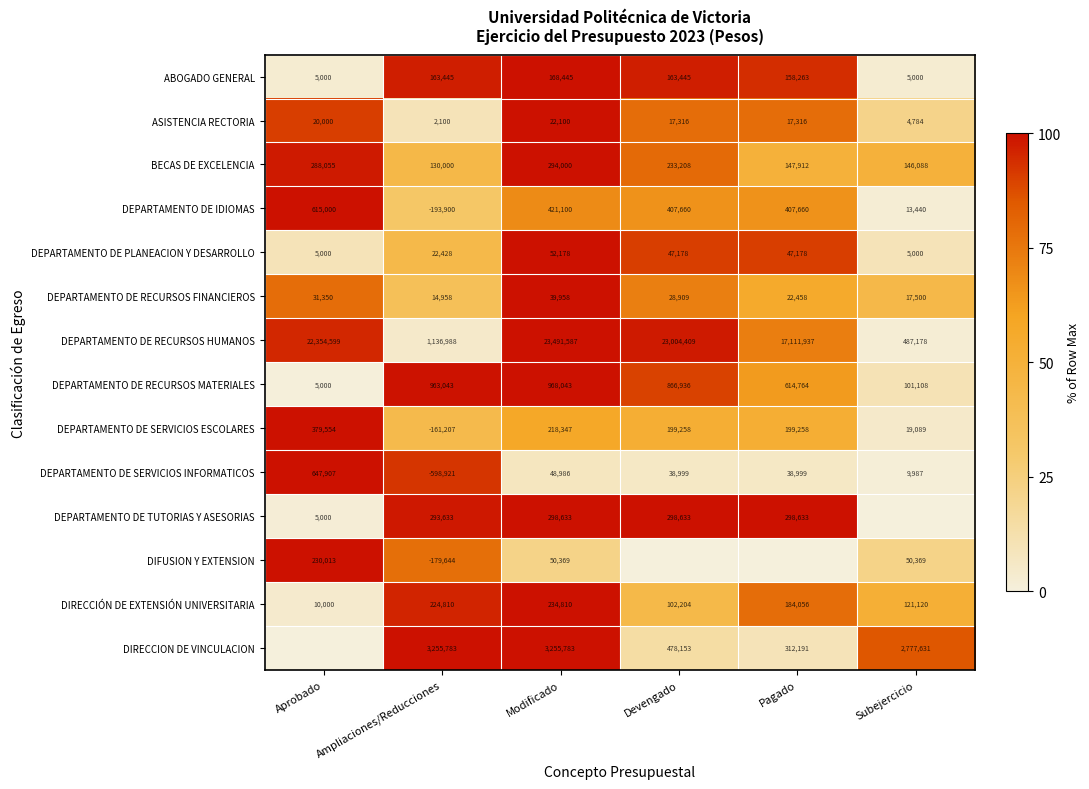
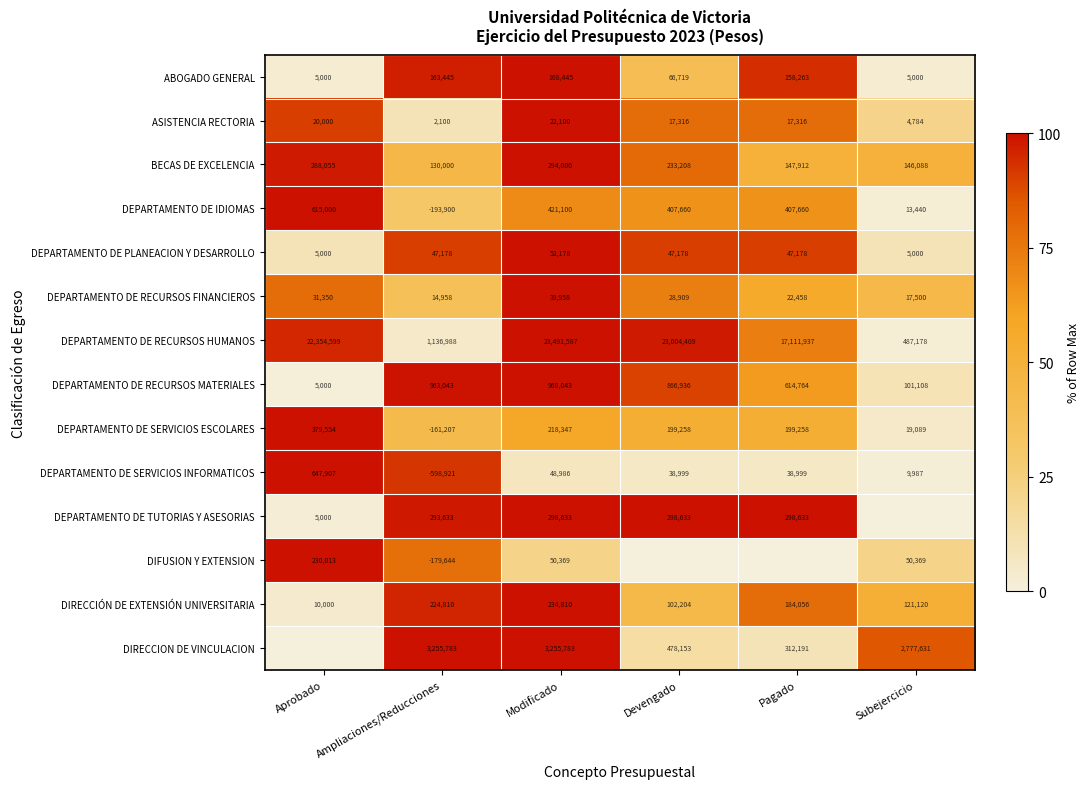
ABOGADO GENERAL, Devengado: 163,445 -> 66,719
DEPARTAMENTO DE PLANEACION Y DESARROLLO, Ampliaciones/Reducciones: 22,428 -> 47,178
